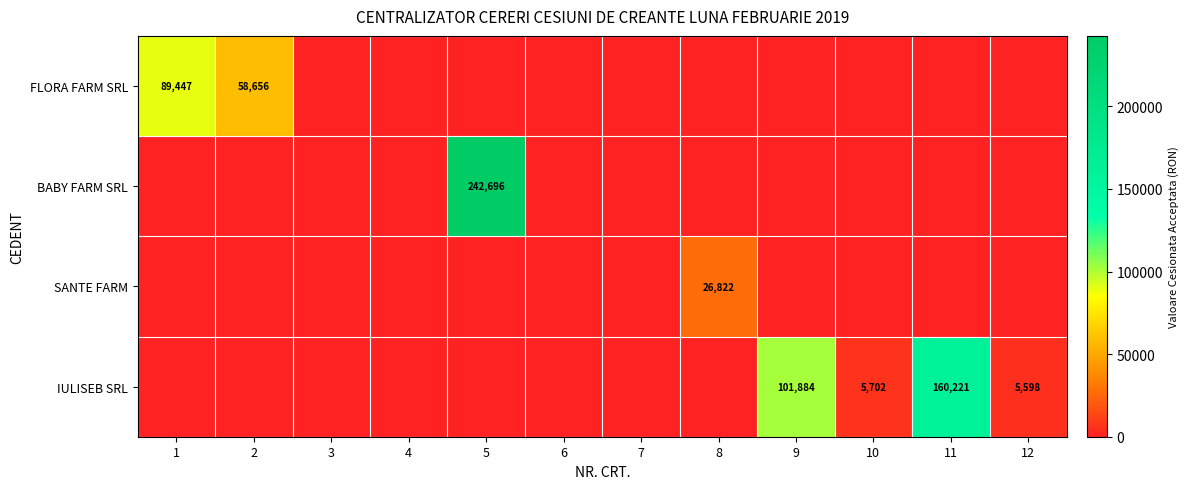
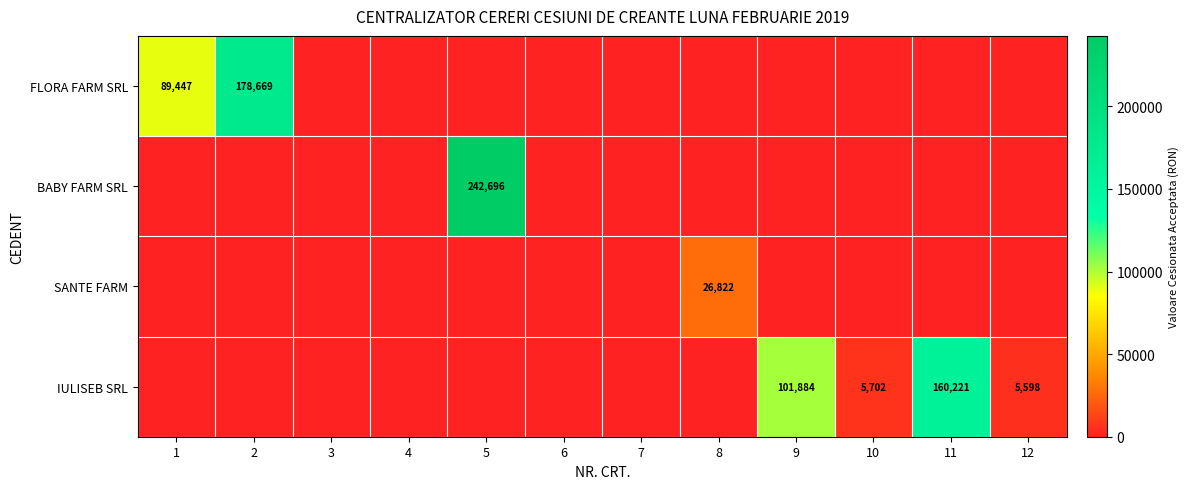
FLORA FARM SRL, 2: 58,656 -> 178,669
